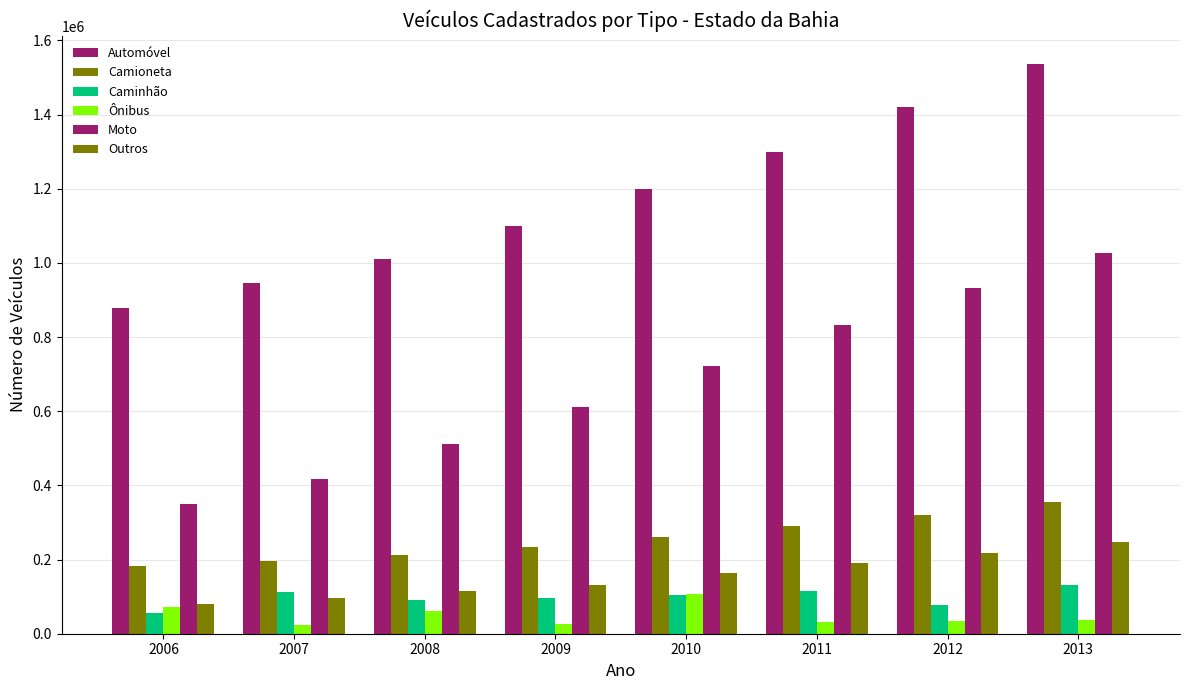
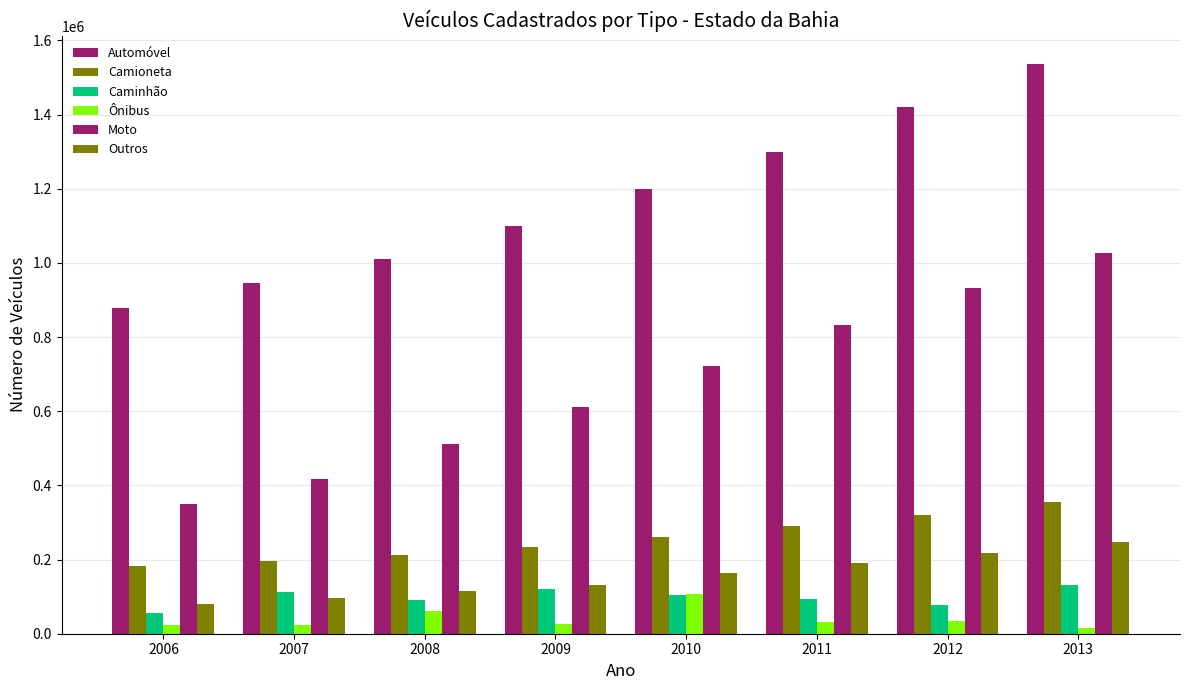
Ônibus, 2006: 70000 -> 20000
Caminhão, 2009: 100000 -> 120000
Caminhão, 2011: 120000 -> 90000
Ônibus, 2013: 40000 -> 10000
